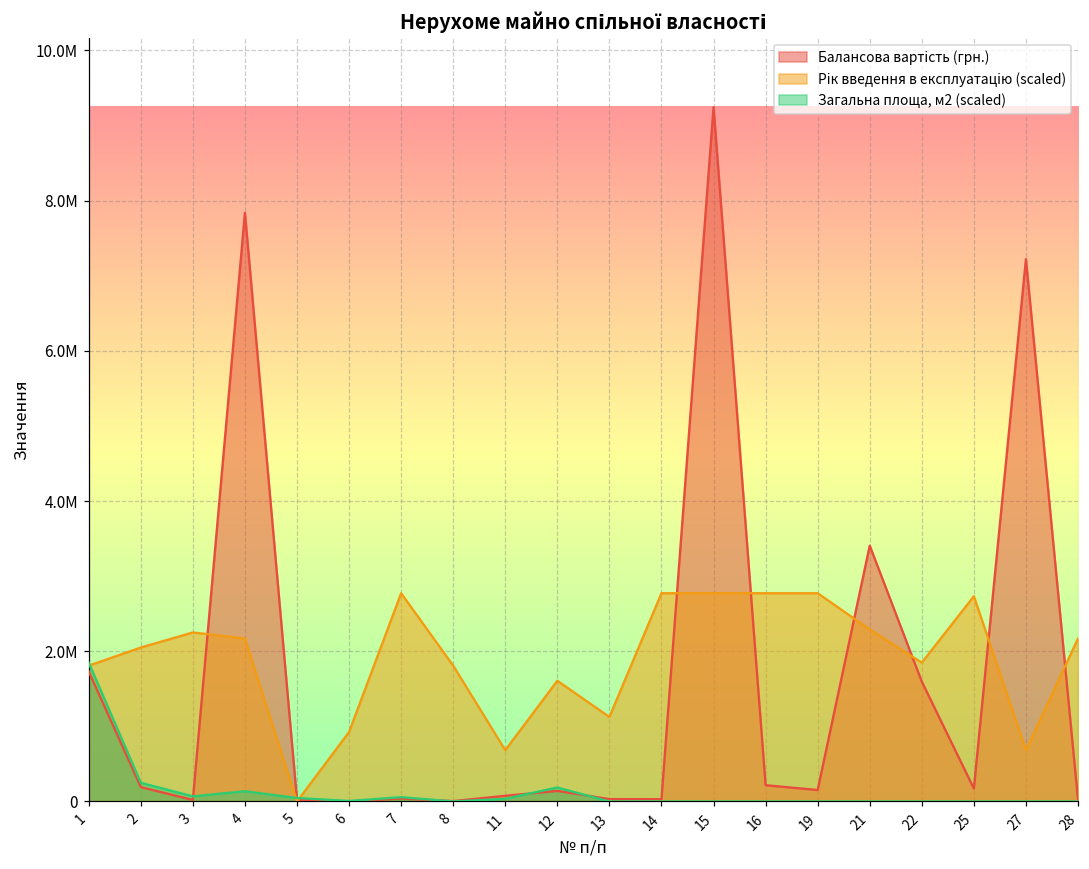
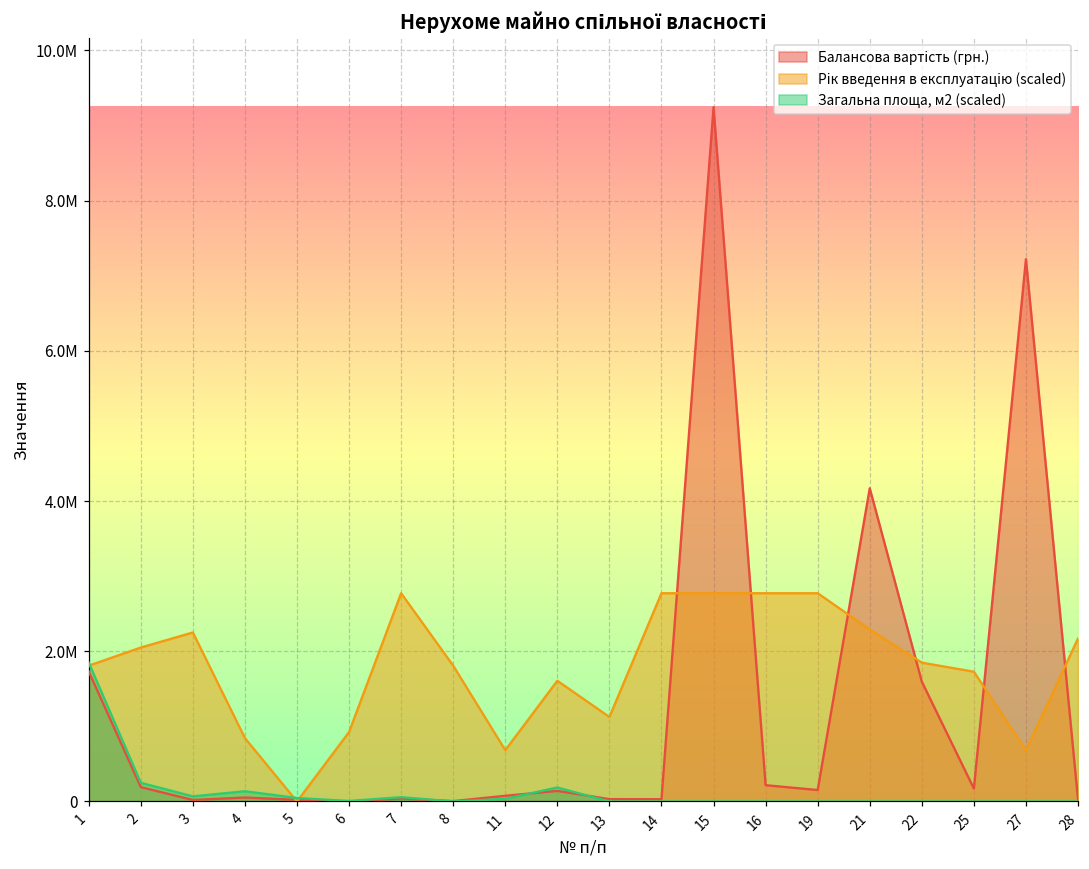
Балансова вартість (грн.), 4: 7800000 -> 100000
Рік введення в експлуатацію (scaled), 4: 2200000 -> 800000
Балансова вартість (грн.), 21: 3400000 -> 4200000
Рік введення в експлуатацію (scaled), 25: 2700000 -> 1700000
